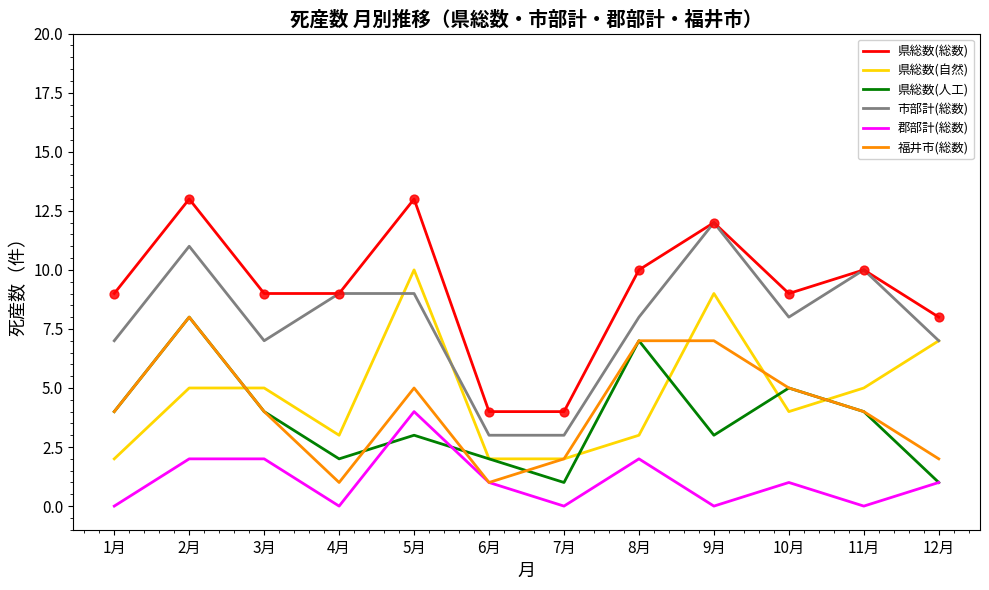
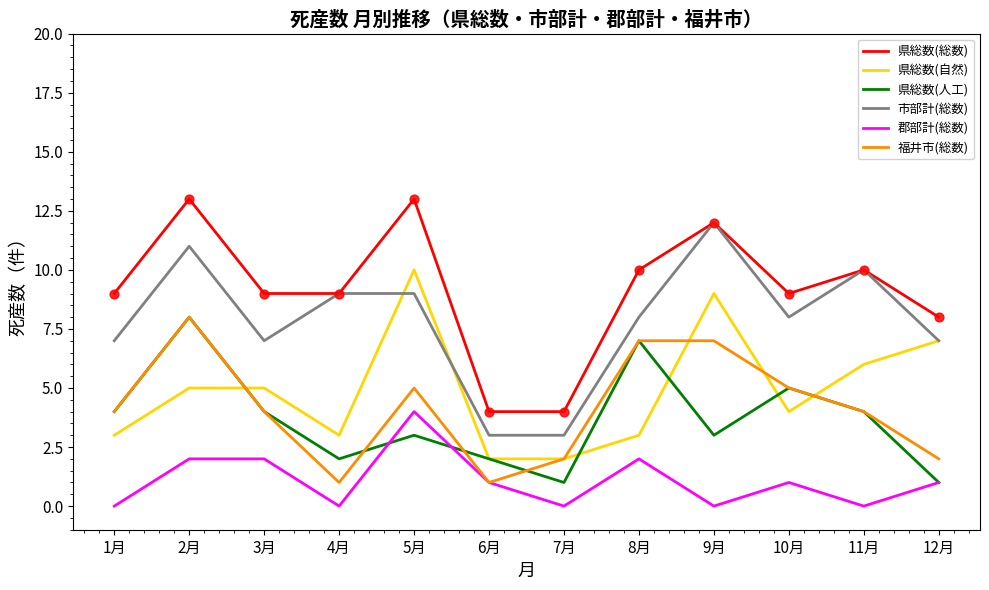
県総数(自然), 1月: 2 -> 3
県総数(自然), 11月: 5 -> 6
